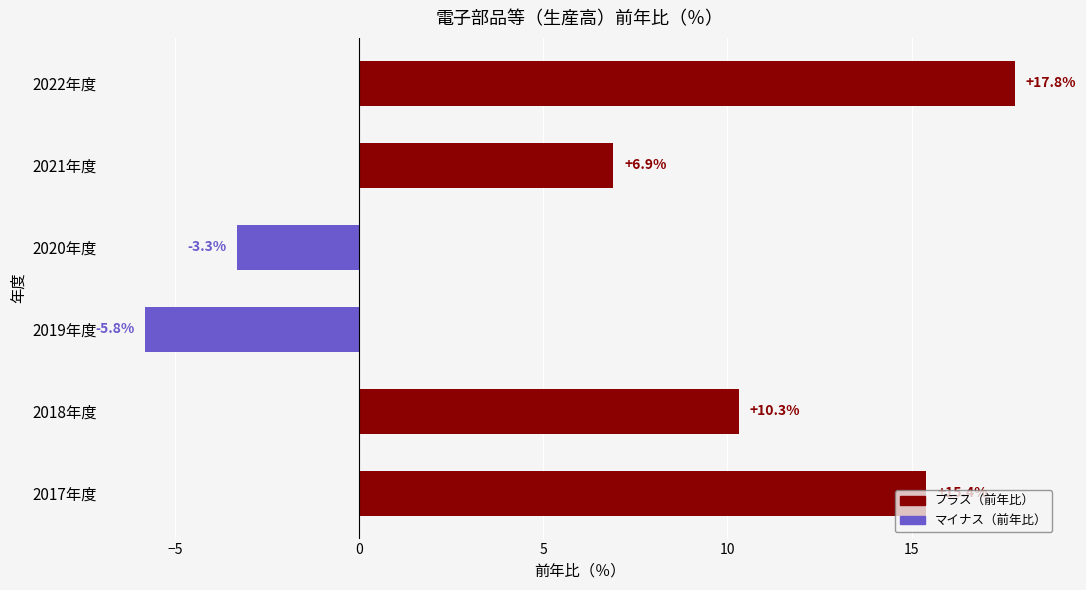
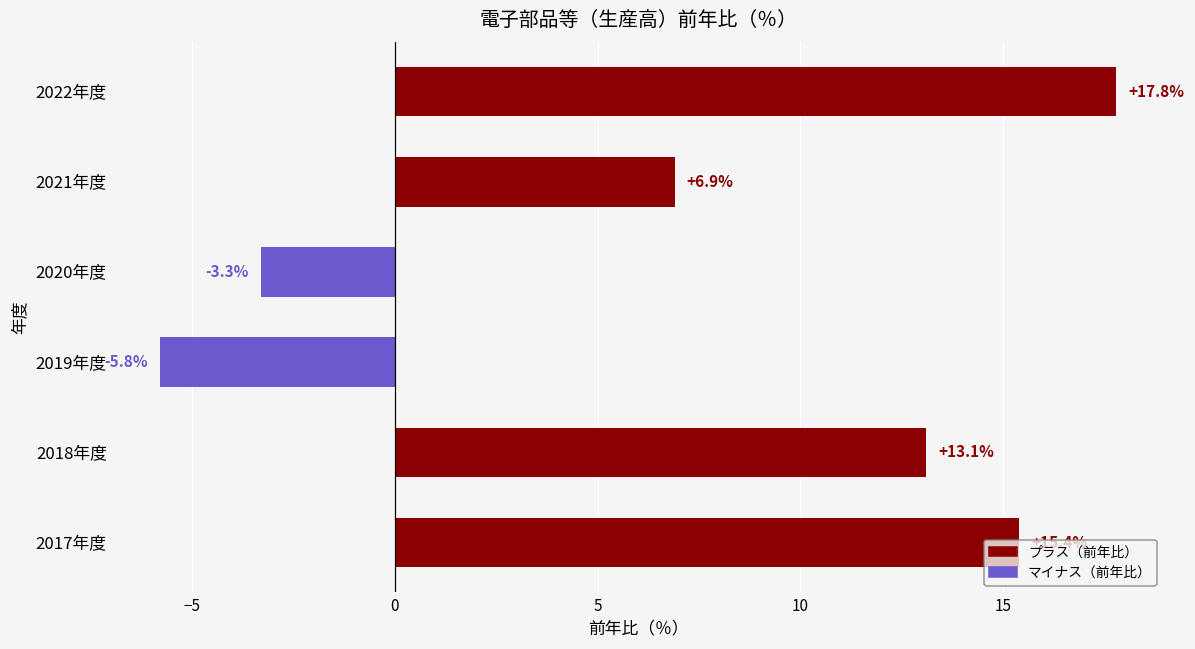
2018年度: +10.3% -> +13.1%
